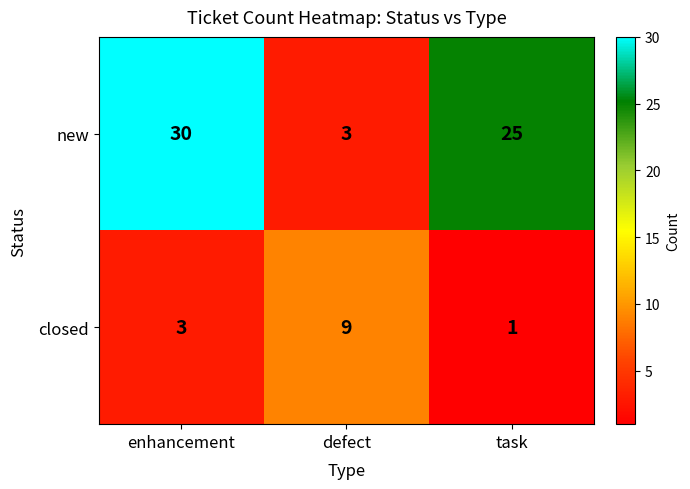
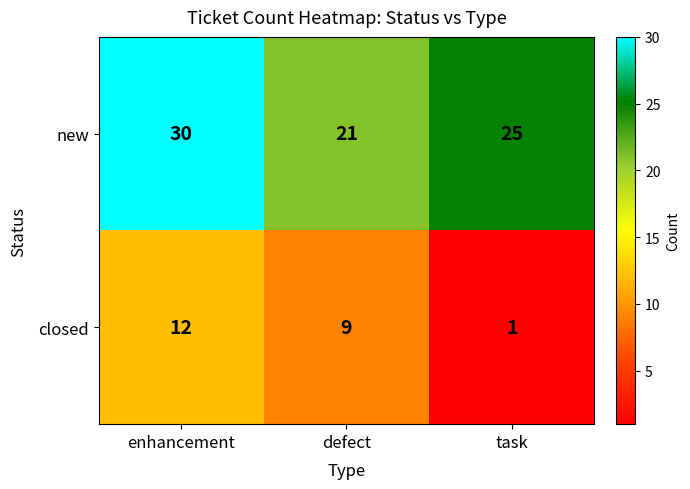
new, defect: 3 -> 21
closed, enhancement: 3 -> 12
